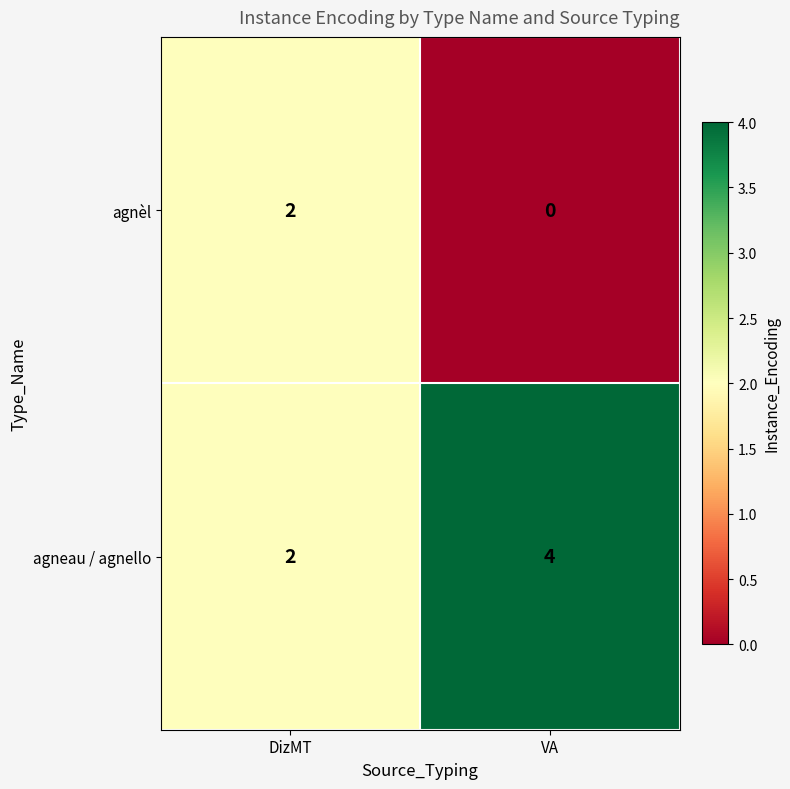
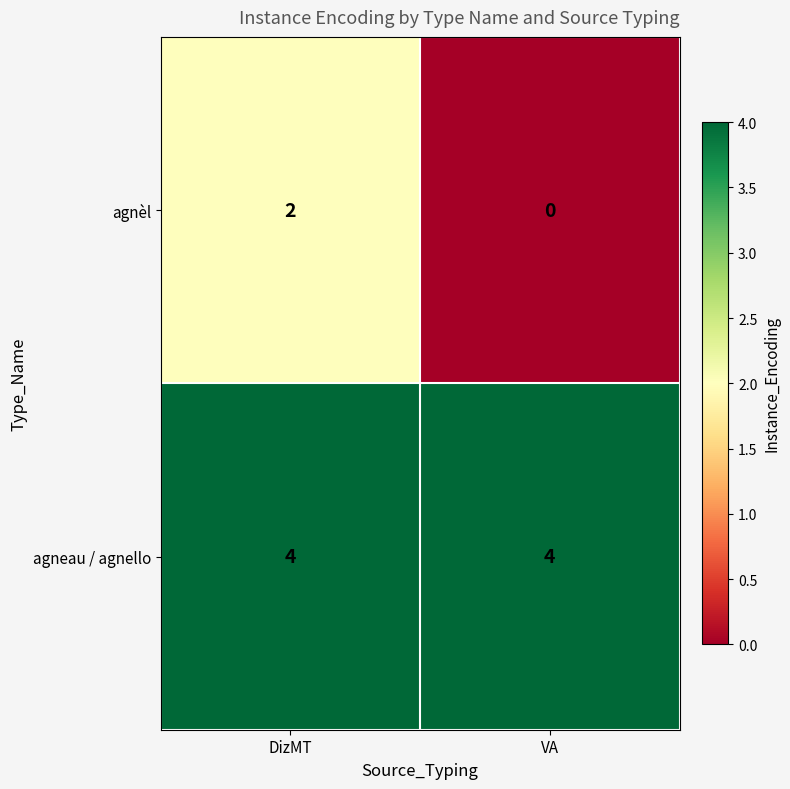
agneau / agnello, DizMT: 2 -> 4
